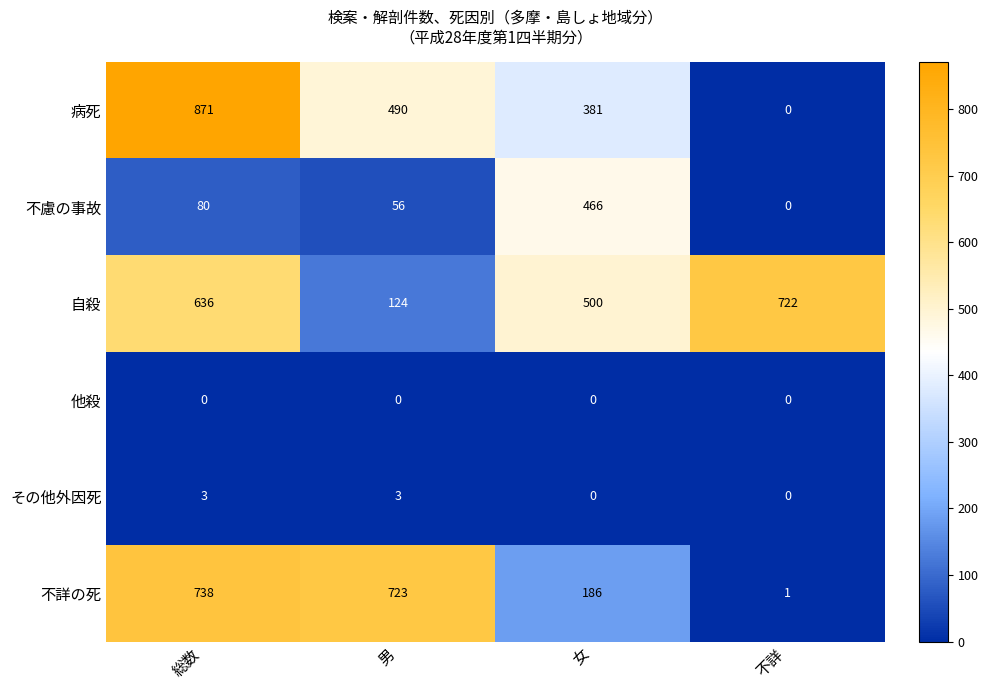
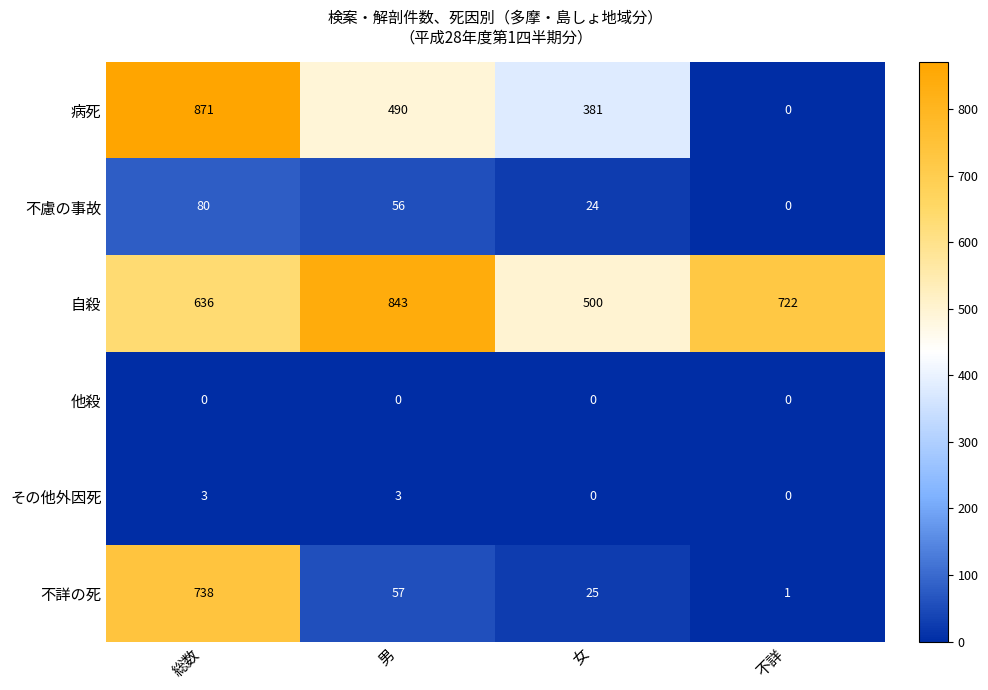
不慮の事故, 女: 466 -> 24
自殺, 男: 124 -> 843
不詳の死, 男: 723 -> 57
不詳の死, 女: 186 -> 25
